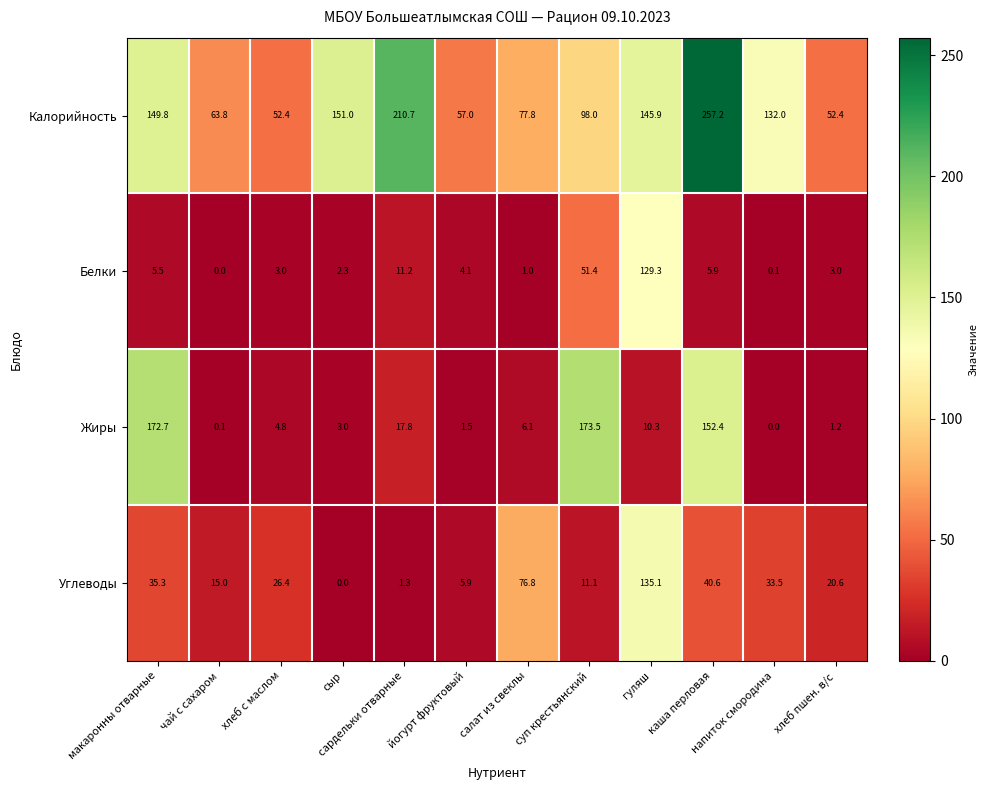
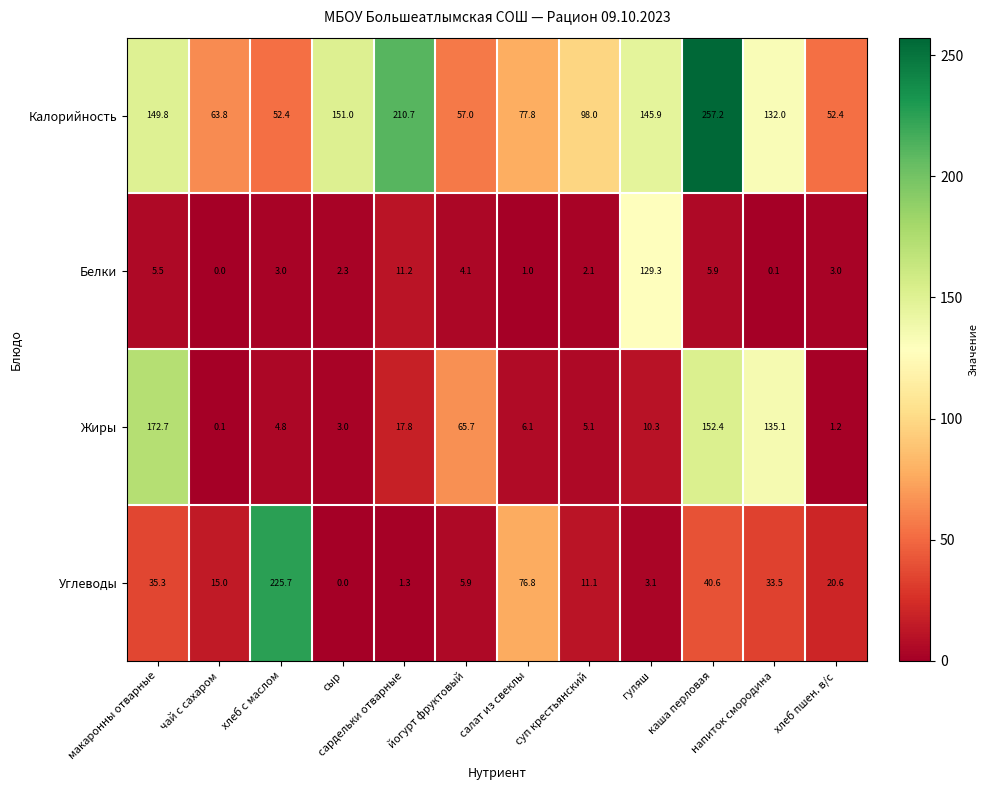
Белки, суп крестьянский: 51.4 -> 2.1
Жиры, йогурт фруктовый: 1.5 -> 65.7
Жиры, суп крестьянский: 173.5 -> 5.1
Жиры, напиток смородина: 0.0 -> 135.1
Углеводы, хлеб с маслом: 26.4 -> 225.7
Углеводы, гуляш: 135.1 -> 3.1
